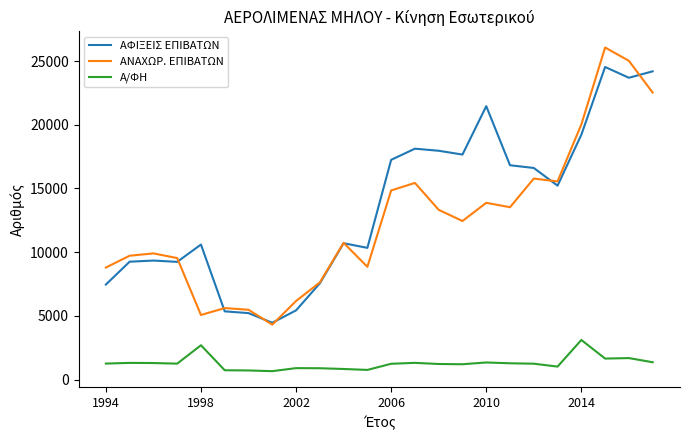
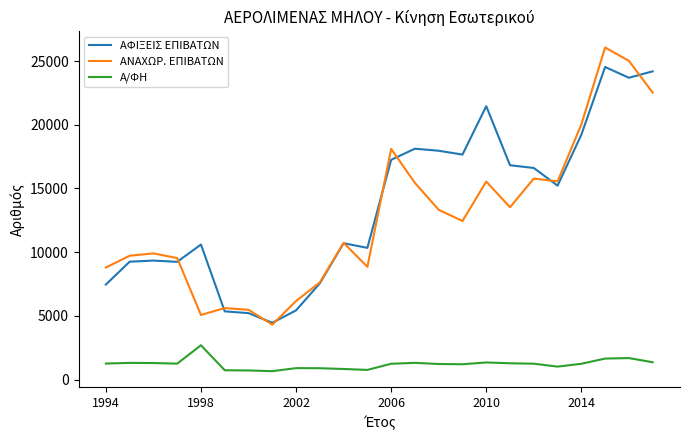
ΑΝΑΧΩΡ. ΕΠΙΒΑΤΩΝ, 2006: 14800 -> 18100
ΑΝΑΧΩΡ. ΕΠΙΒΑΤΩΝ, 2010: 13900 -> 15500
Α/ΦΗ, 2014: 3100 -> 1200
